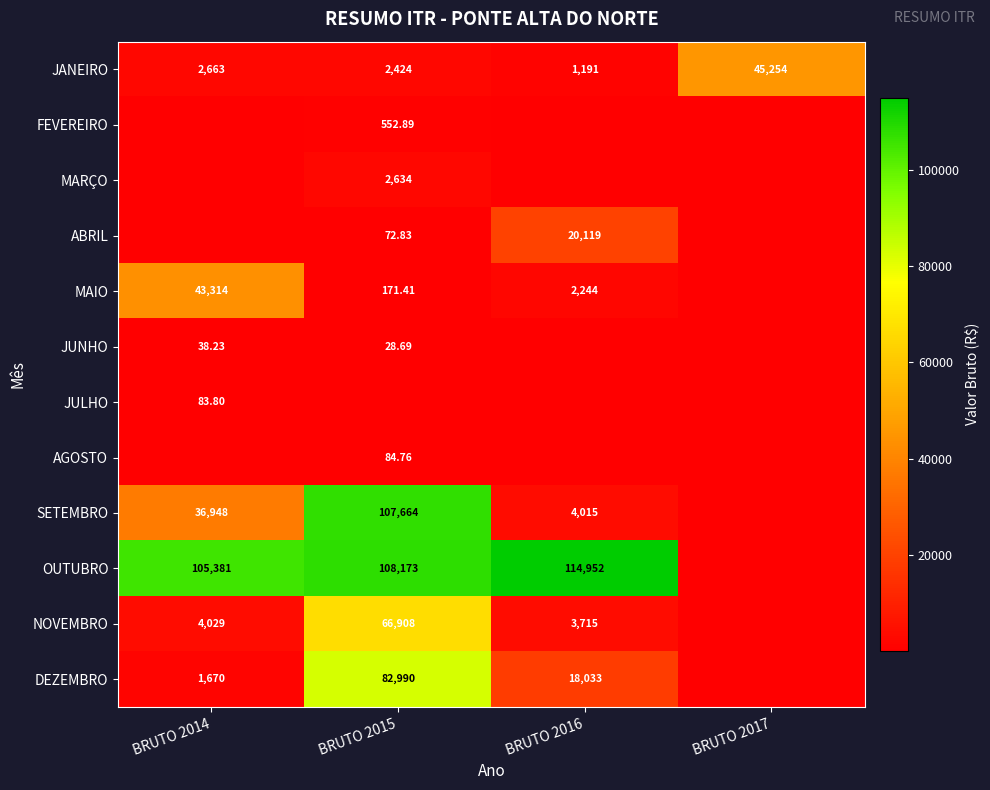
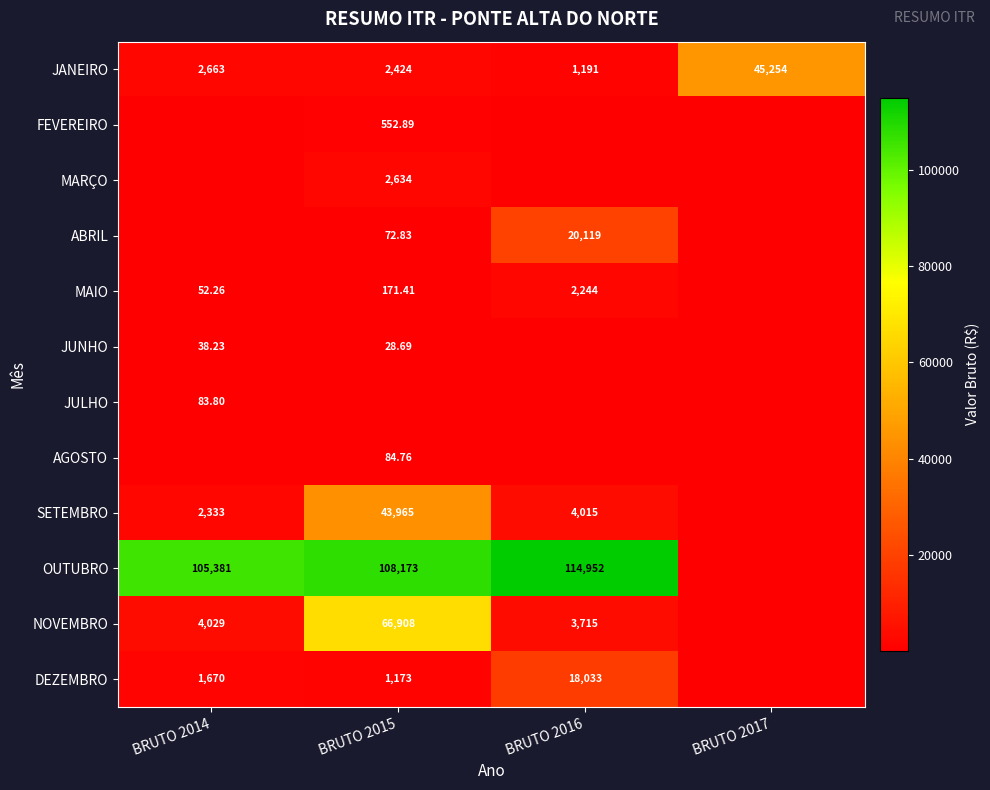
MAIO, BRUTO 2014: 43,314 -> 52.26
SETEMBRO, BRUTO 2014: 36,948 -> 2,333
SETEMBRO, BRUTO 2015: 107,664 -> 43,965
DEZEMBRO, BRUTO 2015: 82,990 -> 1,173
